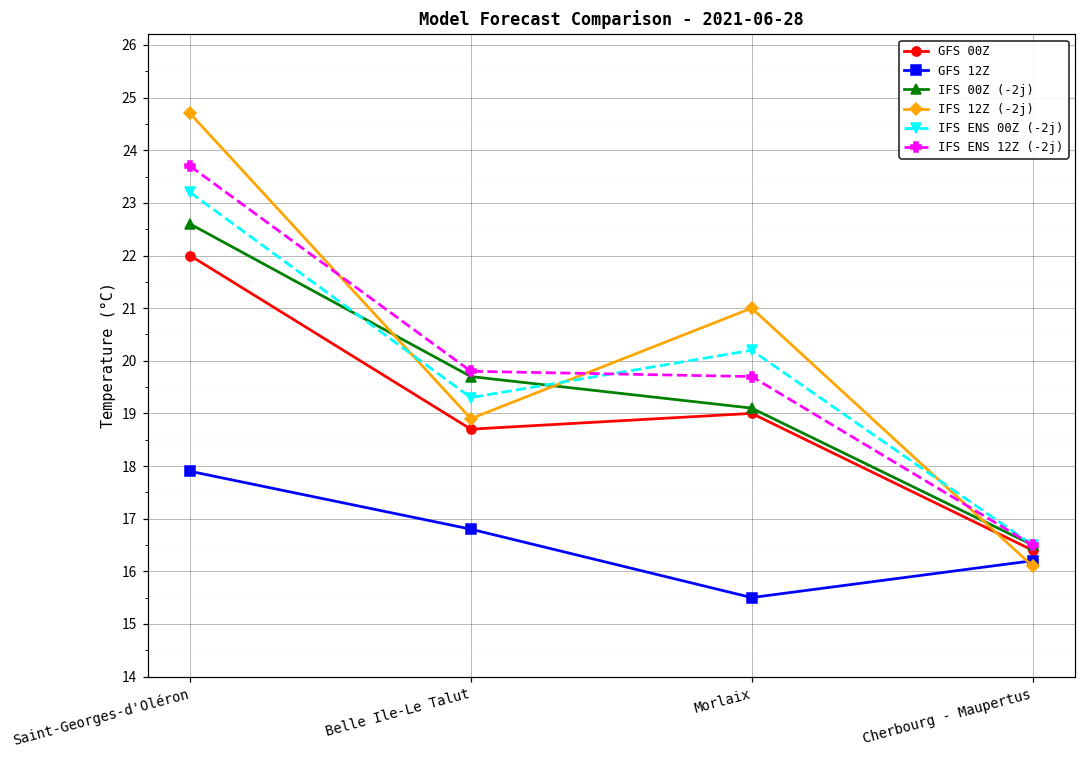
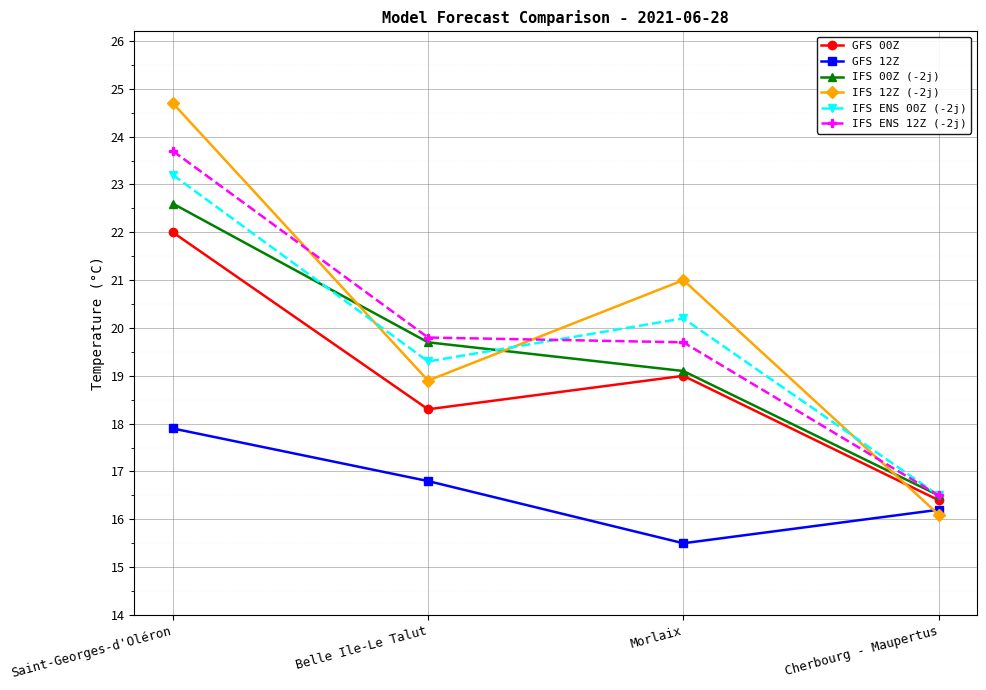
GFS 00Z, Belle Ile-Le Talut: 18.7 -> 18.3
